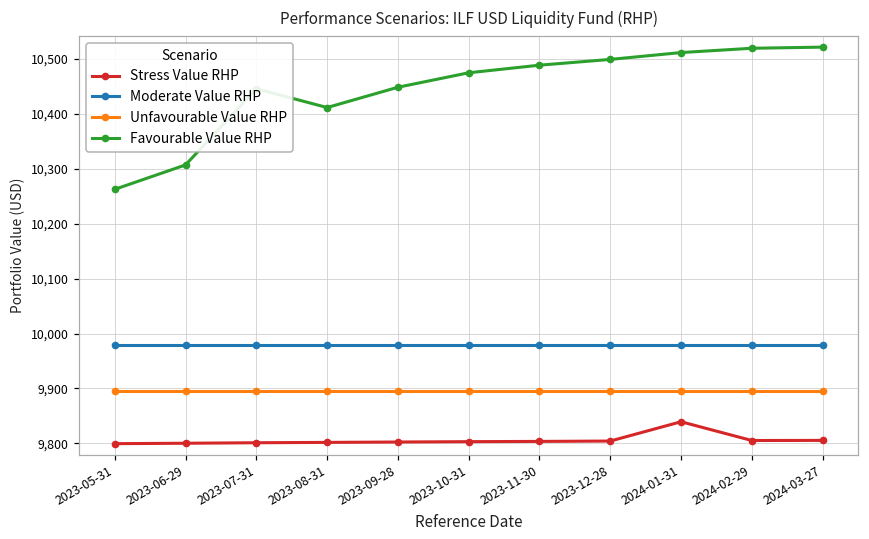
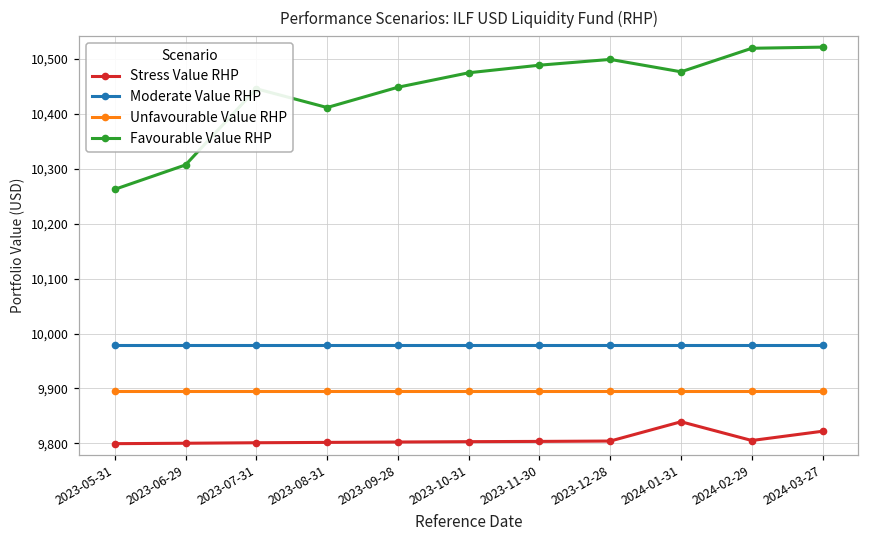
Favourable Value RHP, 2024-01-31: 10,510 -> 10,480
Stress Value RHP, 2024-03-27: 9,810 -> 9,820
